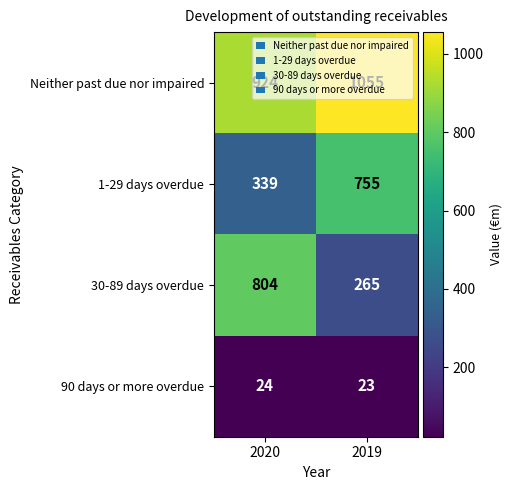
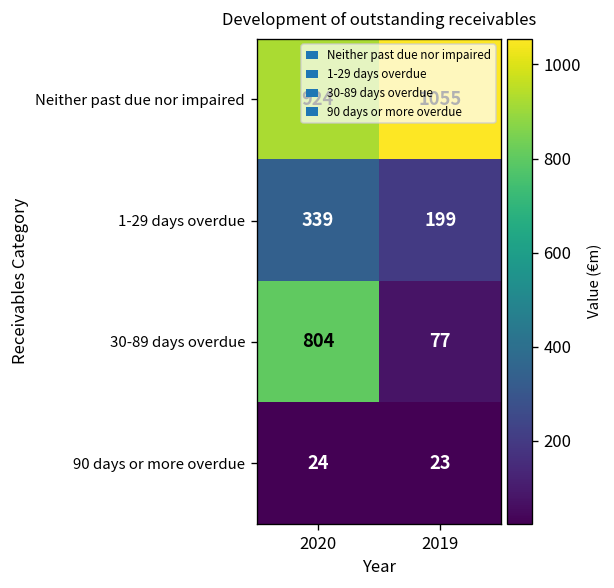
1-29 days overdue, 2019: 755 -> 199
30-89 days overdue, 2019: 265 -> 77
